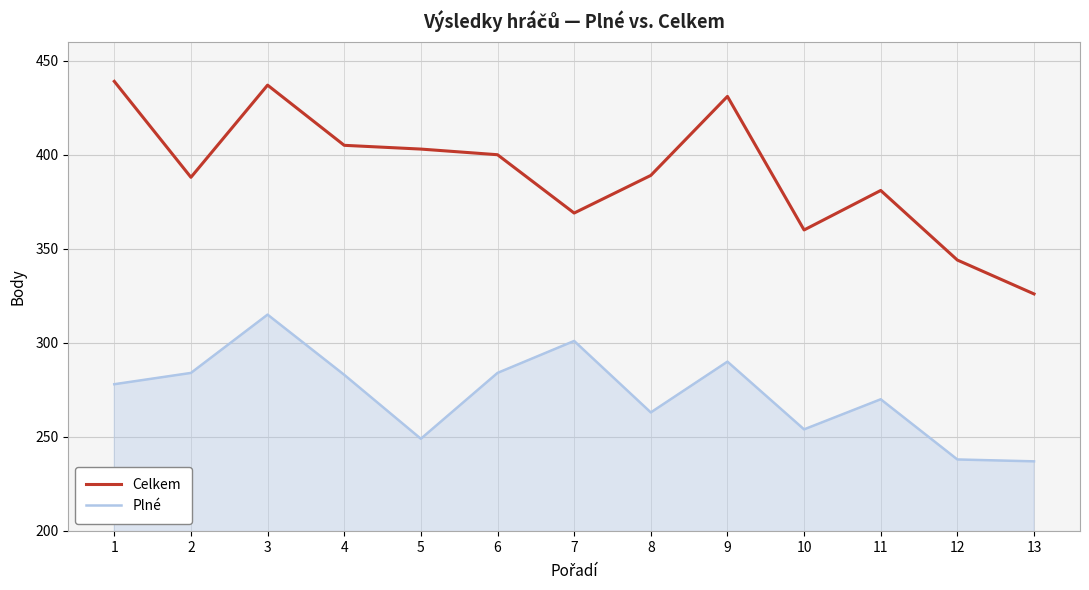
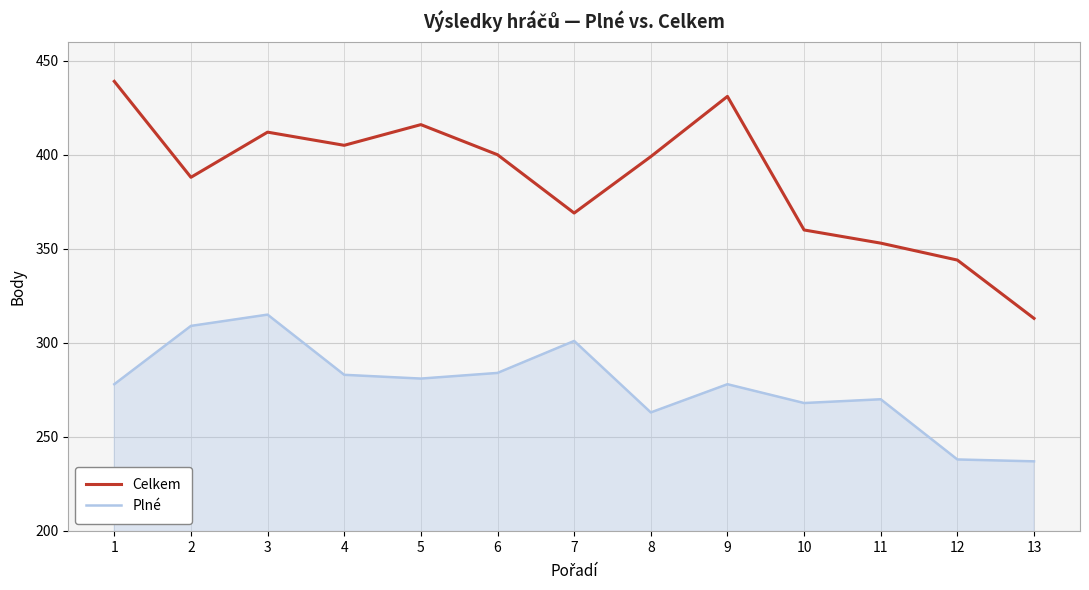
Plné, 2: 284 -> 309
Celkem, 3: 437 -> 412
Celkem, 5: 403 -> 416
Plné, 5: 249 -> 281
Celkem, 8: 389 -> 399
Plné, 9: 290 -> 278
Plné, 10: 254 -> 268
Celkem, 11: 381 -> 353
Celkem, 13: 326 -> 313
